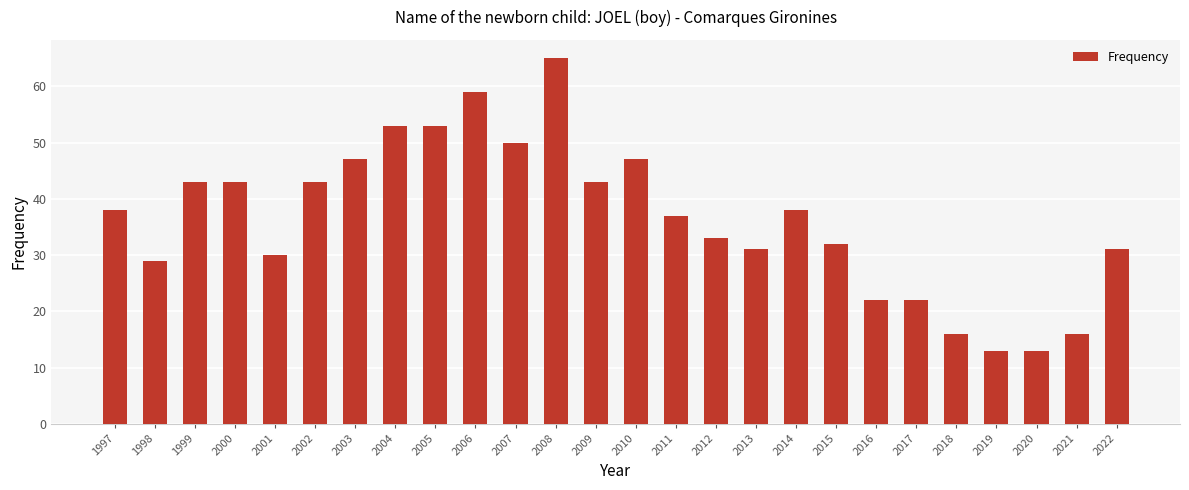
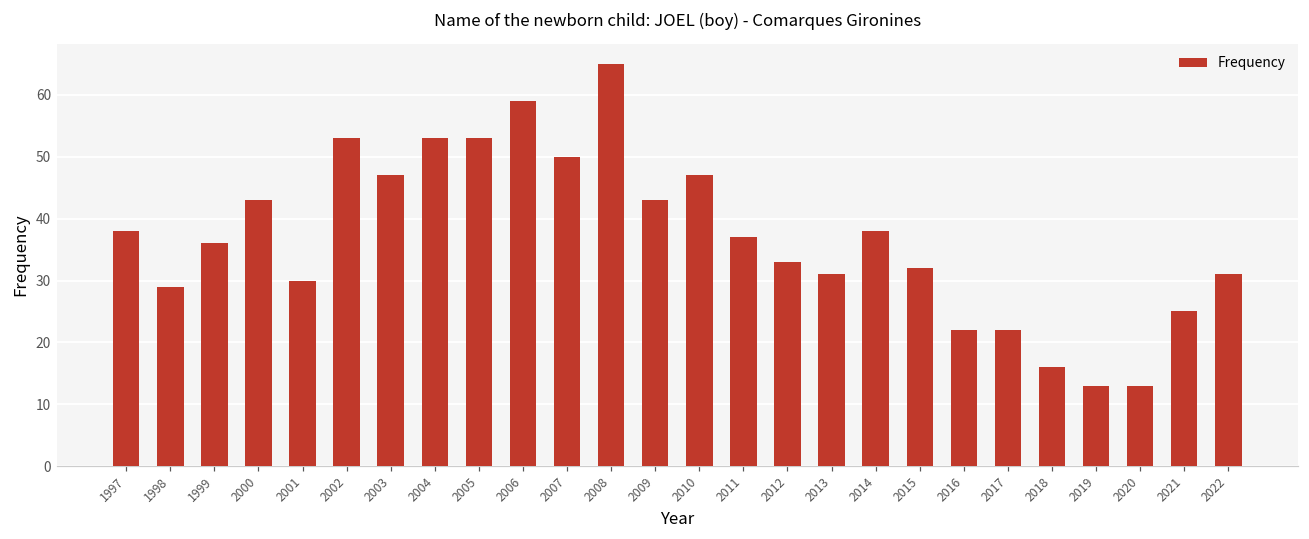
1999: 43 -> 36
2002: 43 -> 53
2021: 16 -> 25
